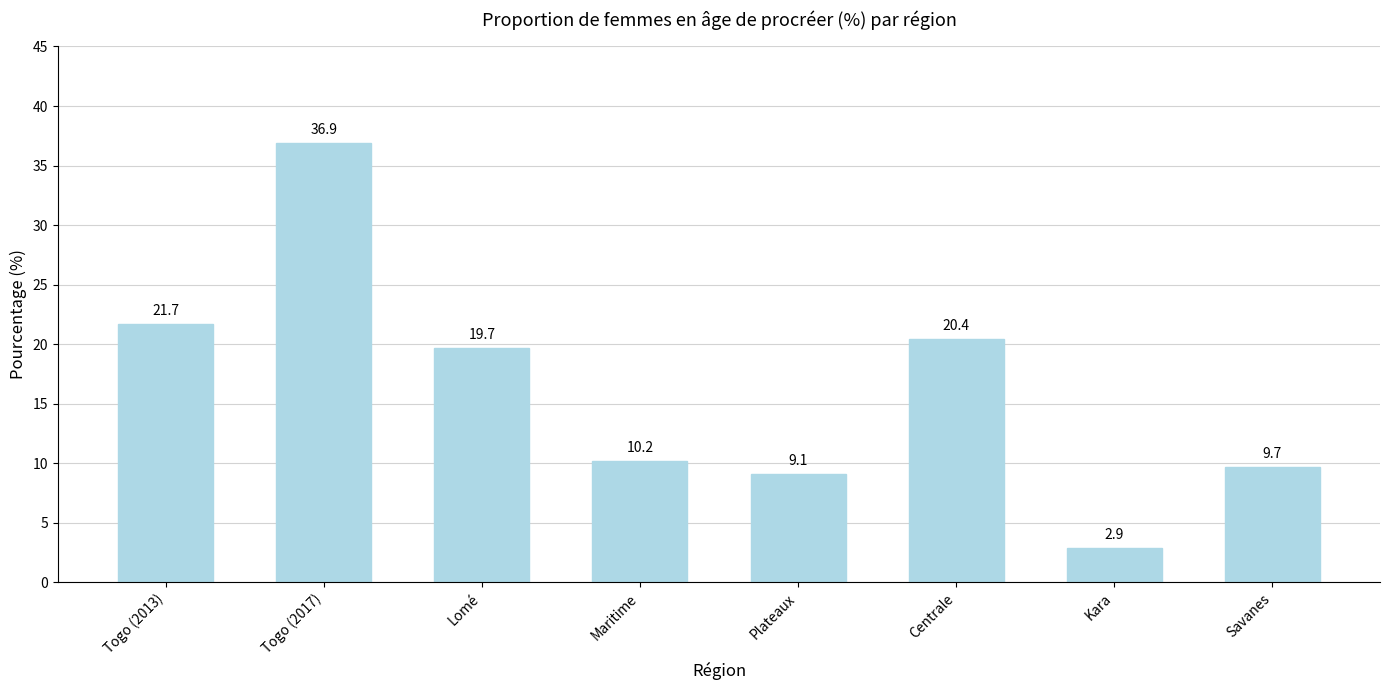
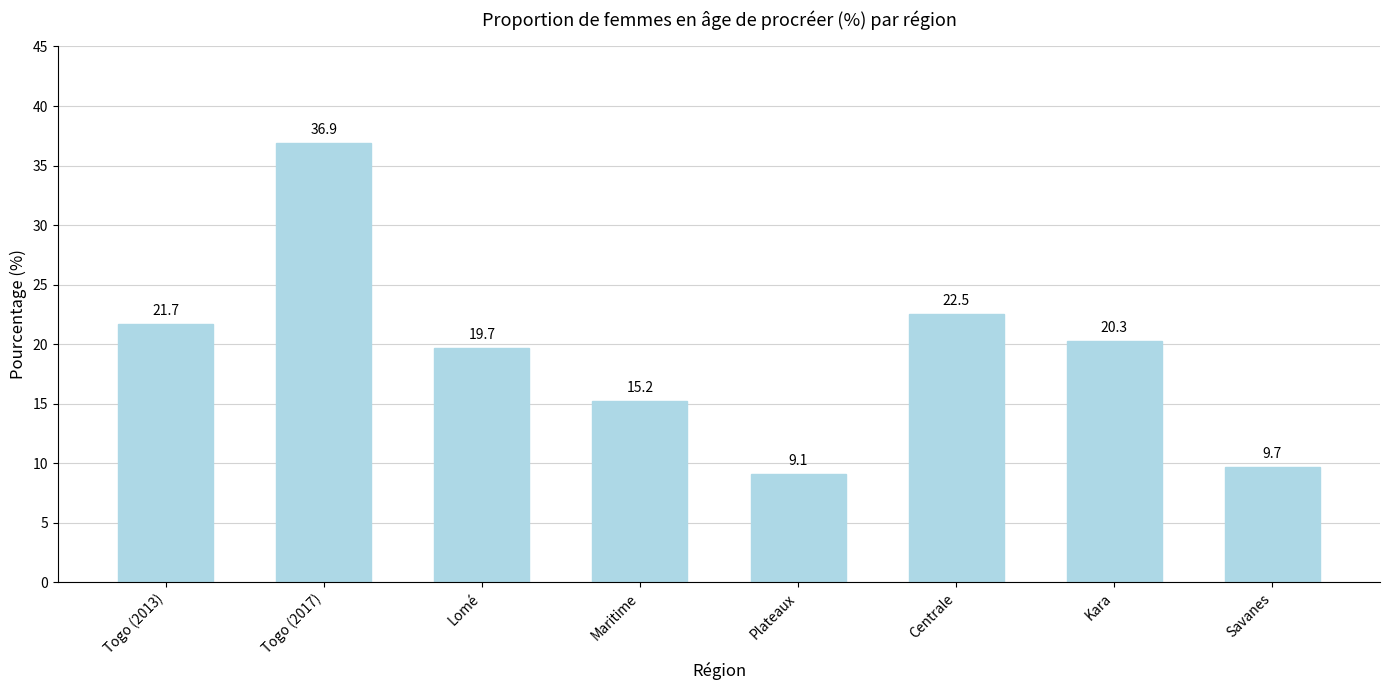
Maritime: 10.2 -> 15.2
Centrale: 20.4 -> 22.5
Kara: 2.9 -> 20.3
